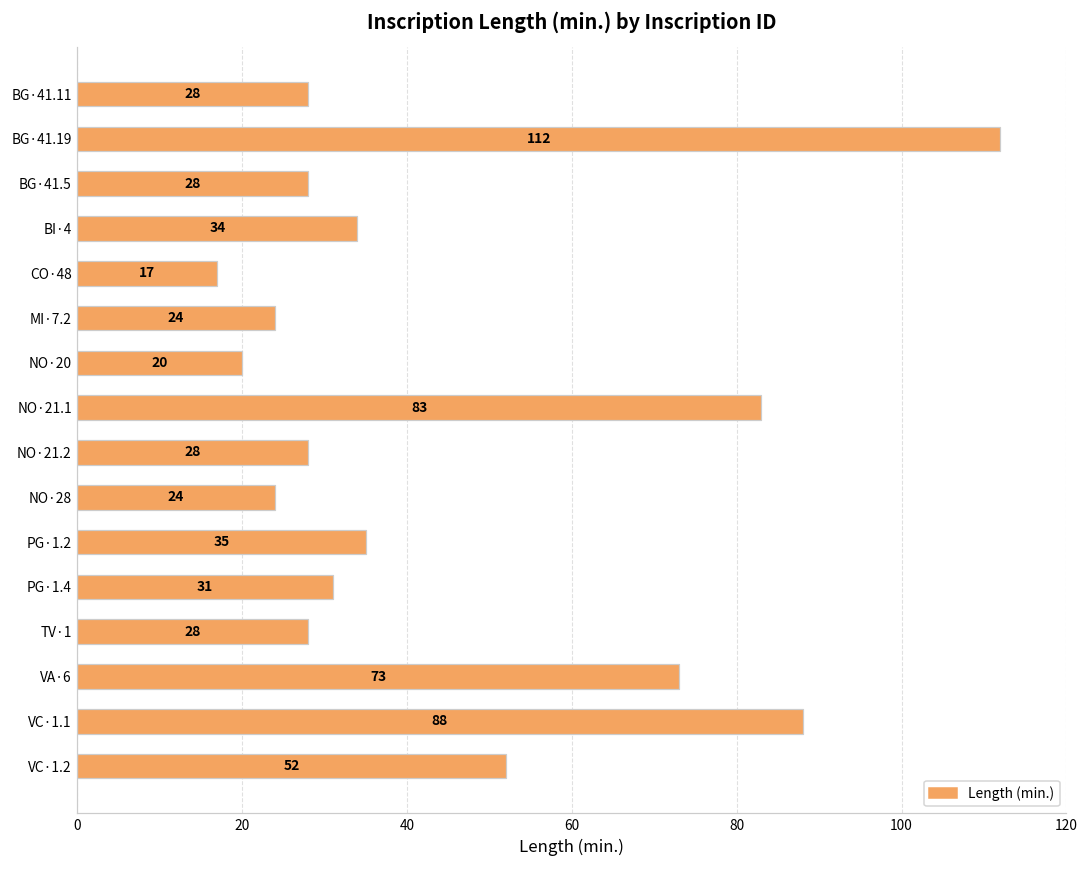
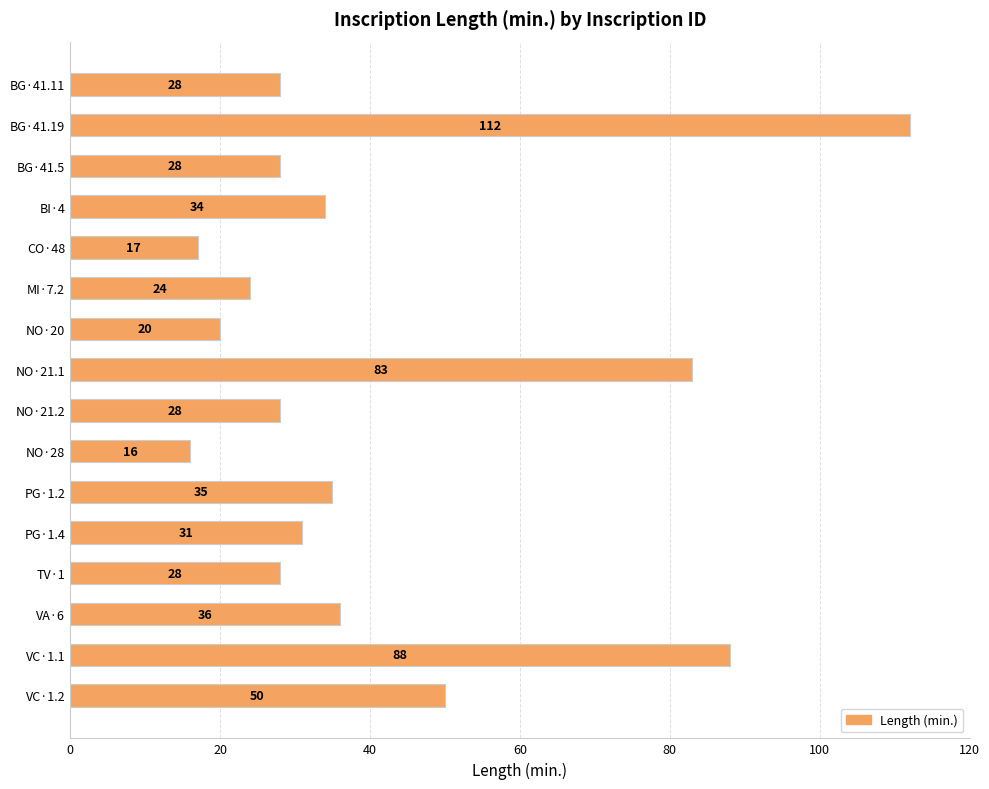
NO·28: 24 -> 16
VA·6: 73 -> 36
VC·1.2: 52 -> 50
